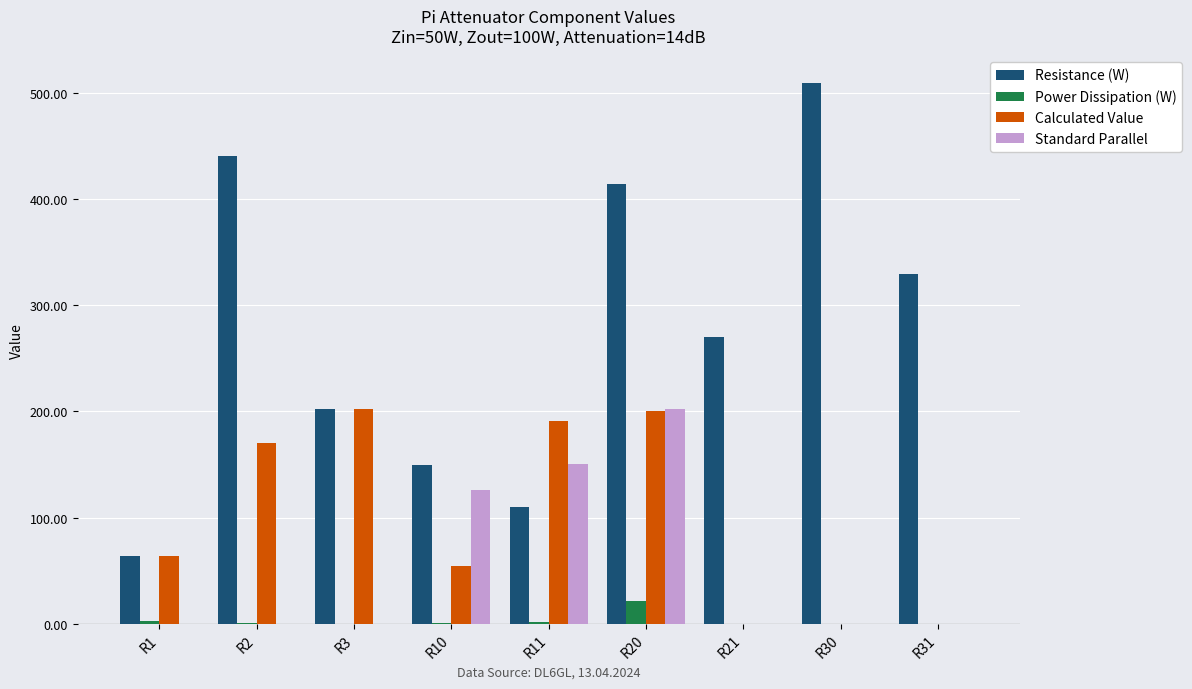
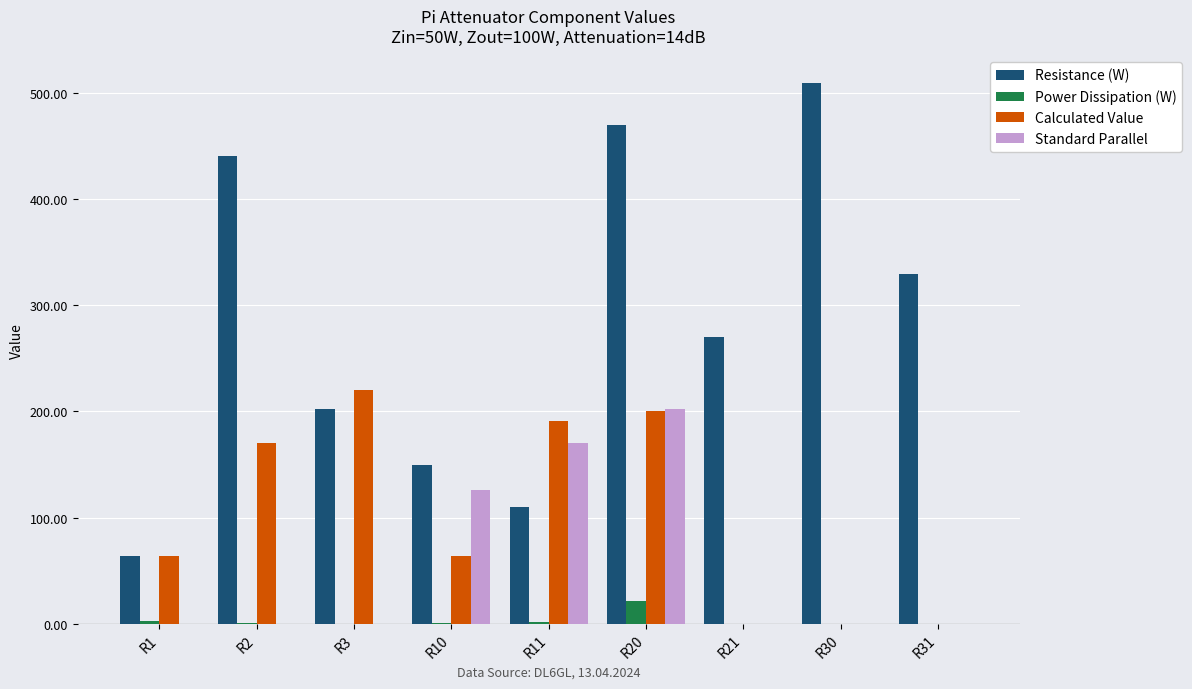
Calculated Value, R3: 202 -> 220
Calculated Value, R10: 55 -> 63
Standard Parallel, R11: 151 -> 170
Resistance (W), R20: 414 -> 470
